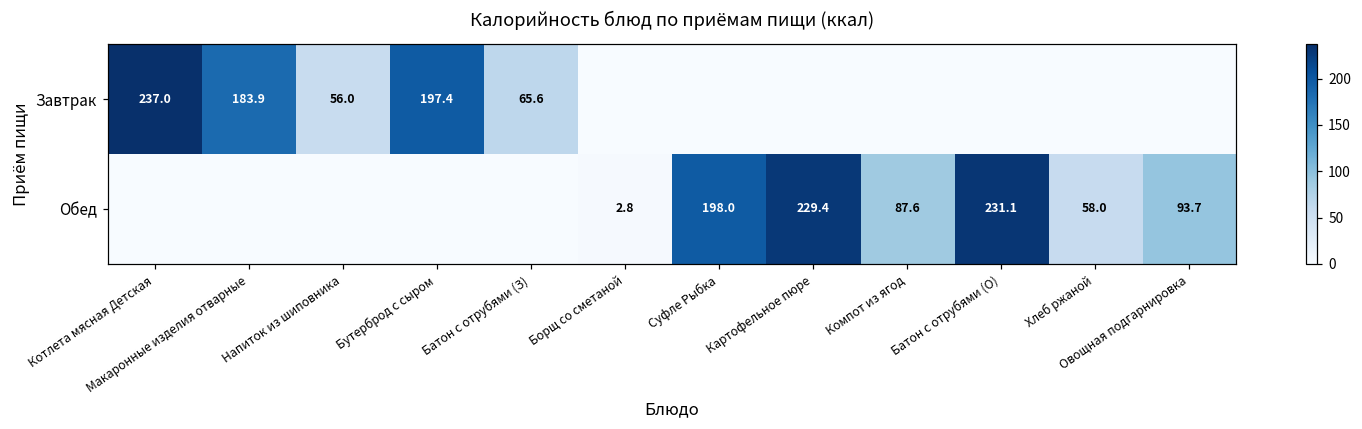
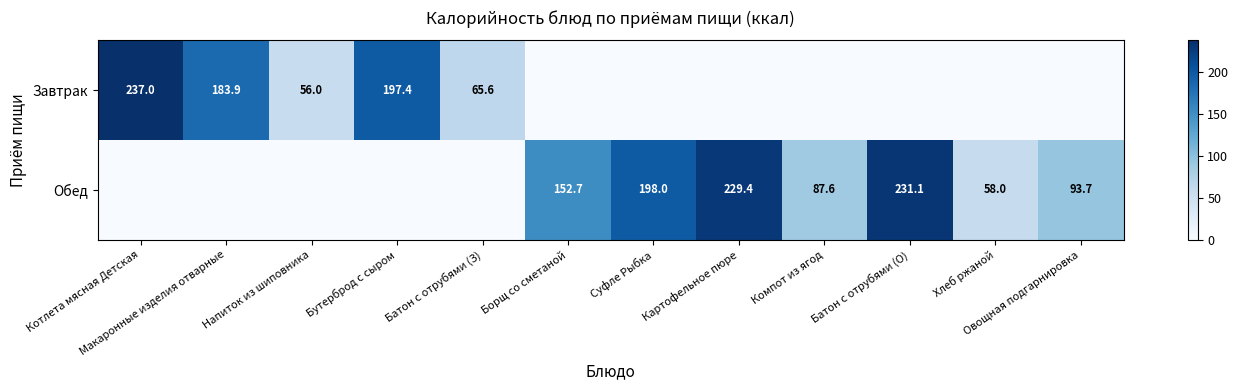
Обед, Борщ со сметаной: 2.8 -> 152.7
